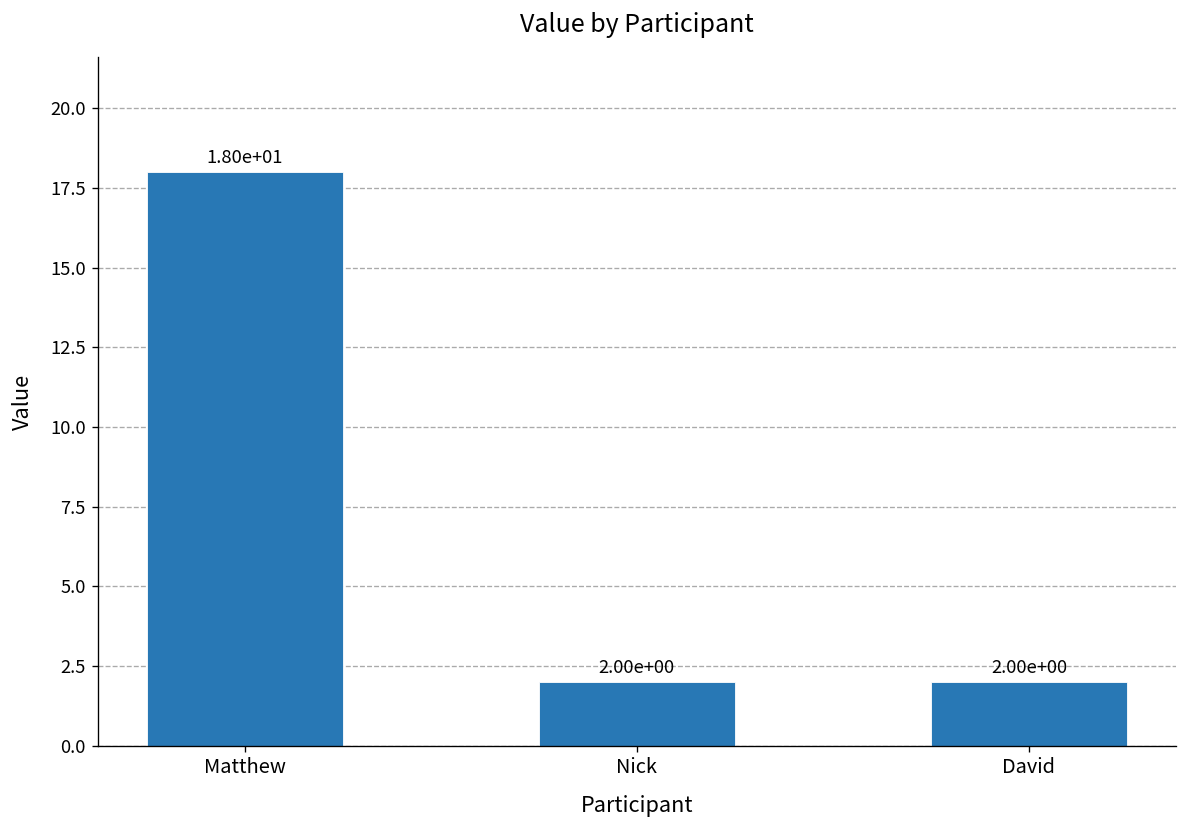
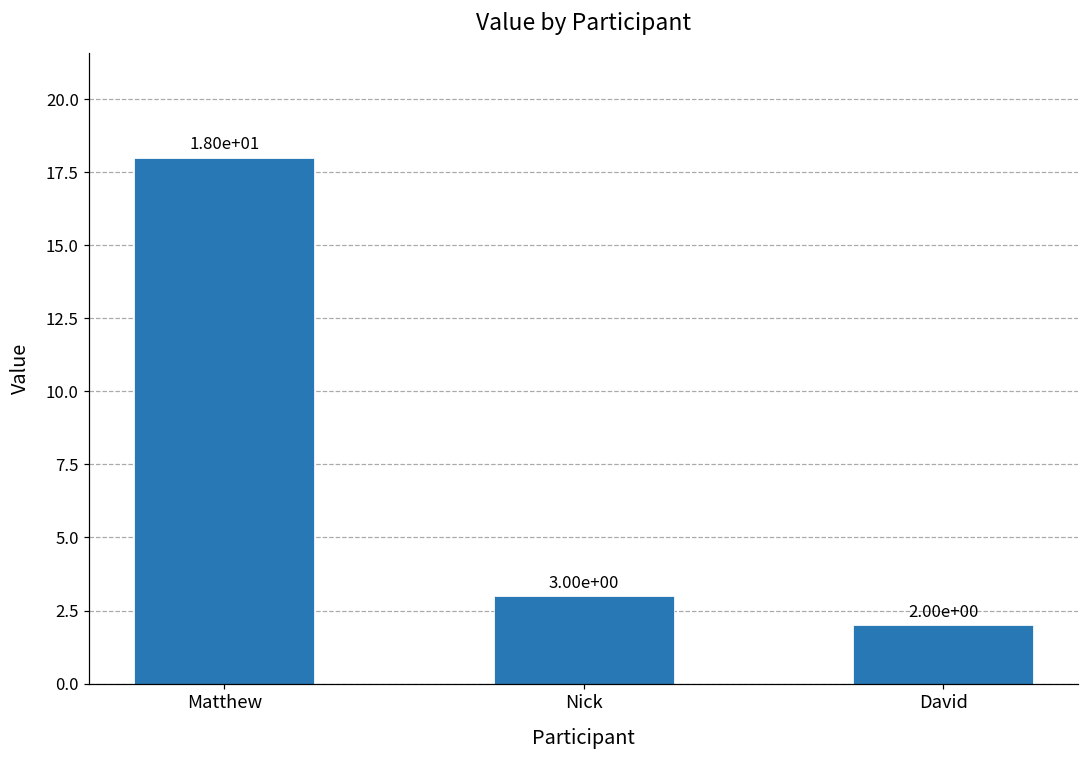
Nick: 2.00e+00 -> 3.00e+00
